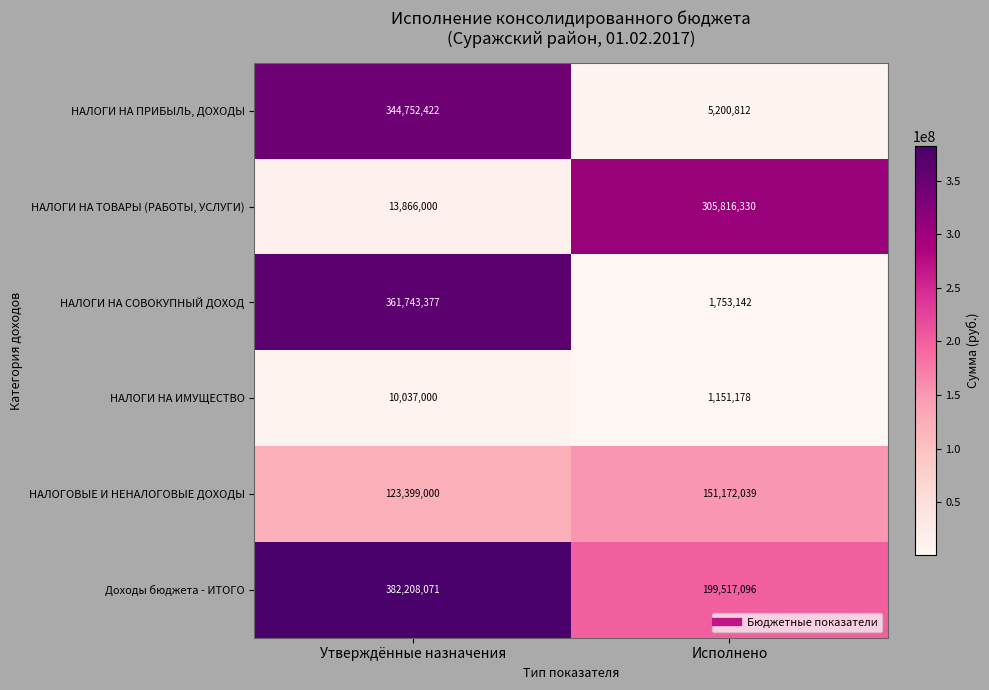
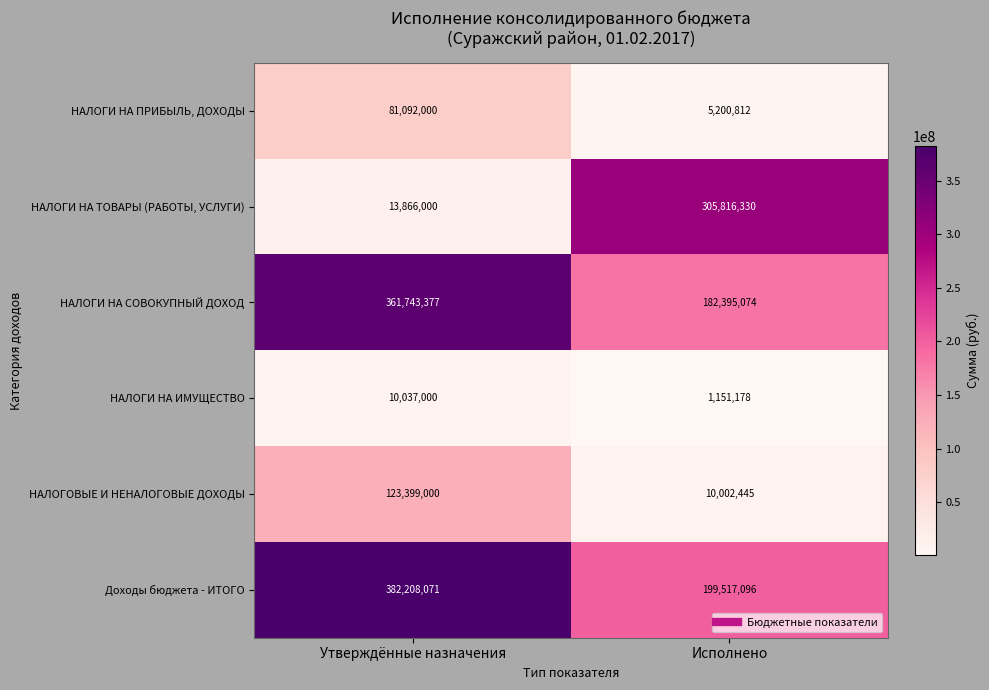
НАЛОГИ НА ПРИБЫЛЬ, ДОХОДЫ, Утверждённые назначения: 344,752,422 -> 81,092,000
НАЛОГИ НА СОВОКУПНЫЙ ДОХОД, Исполнено: 1,753,142 -> 182,395,074
НАЛОГОВЫЕ И НЕНАЛОГОВЫЕ ДОХОДЫ, Исполнено: 151,172,039 -> 10,002,445
